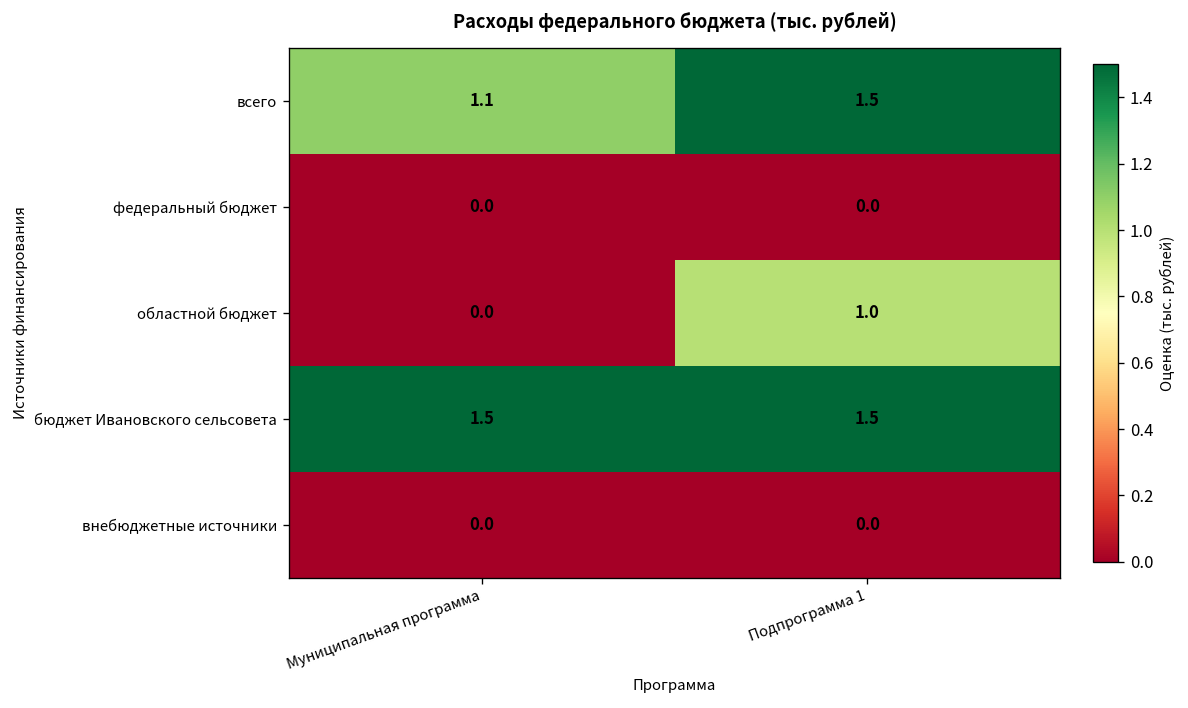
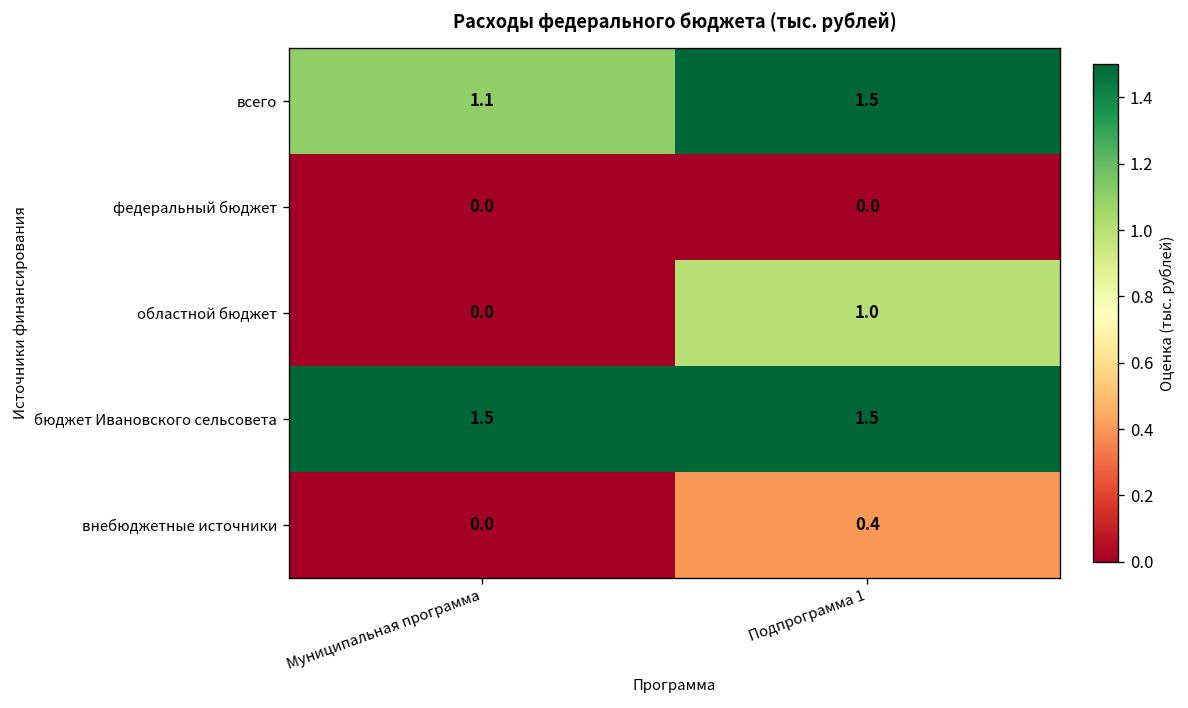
внебюджетные источники, Подпрограмма 1: 0.0 -> 0.4
